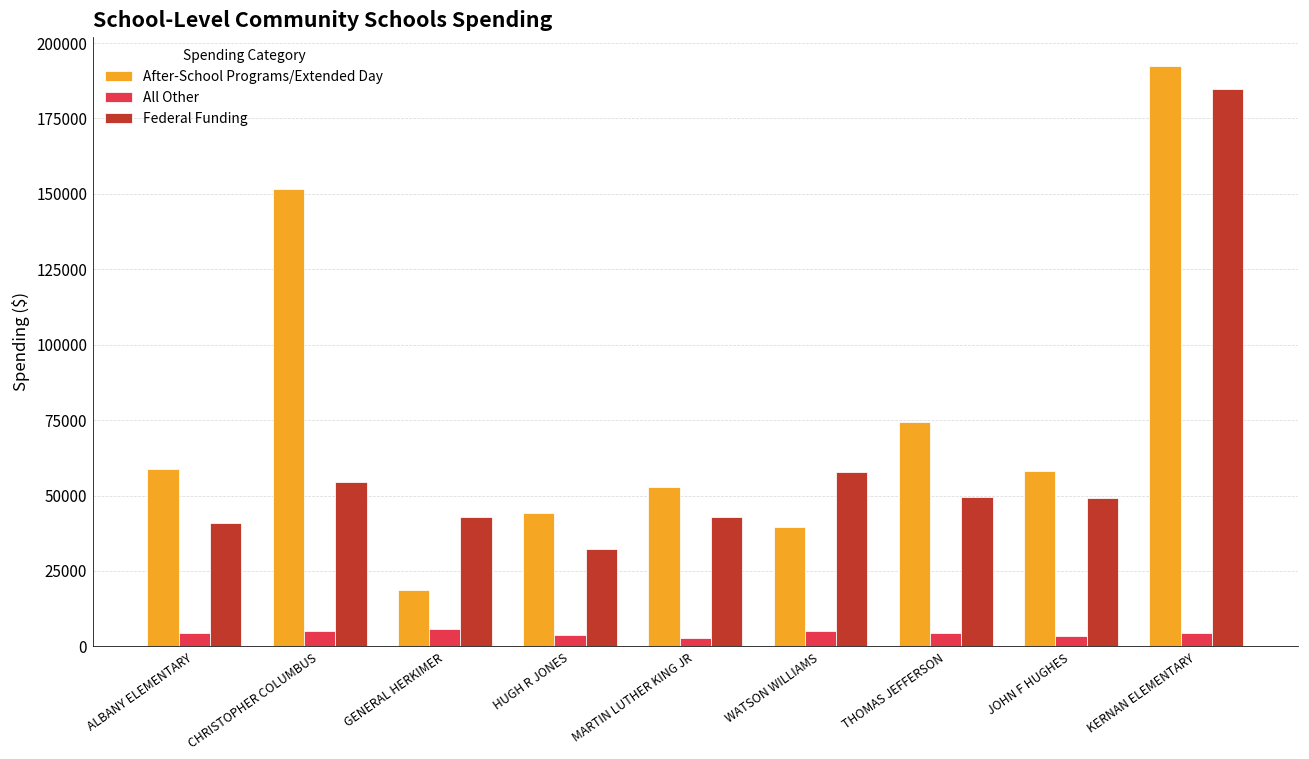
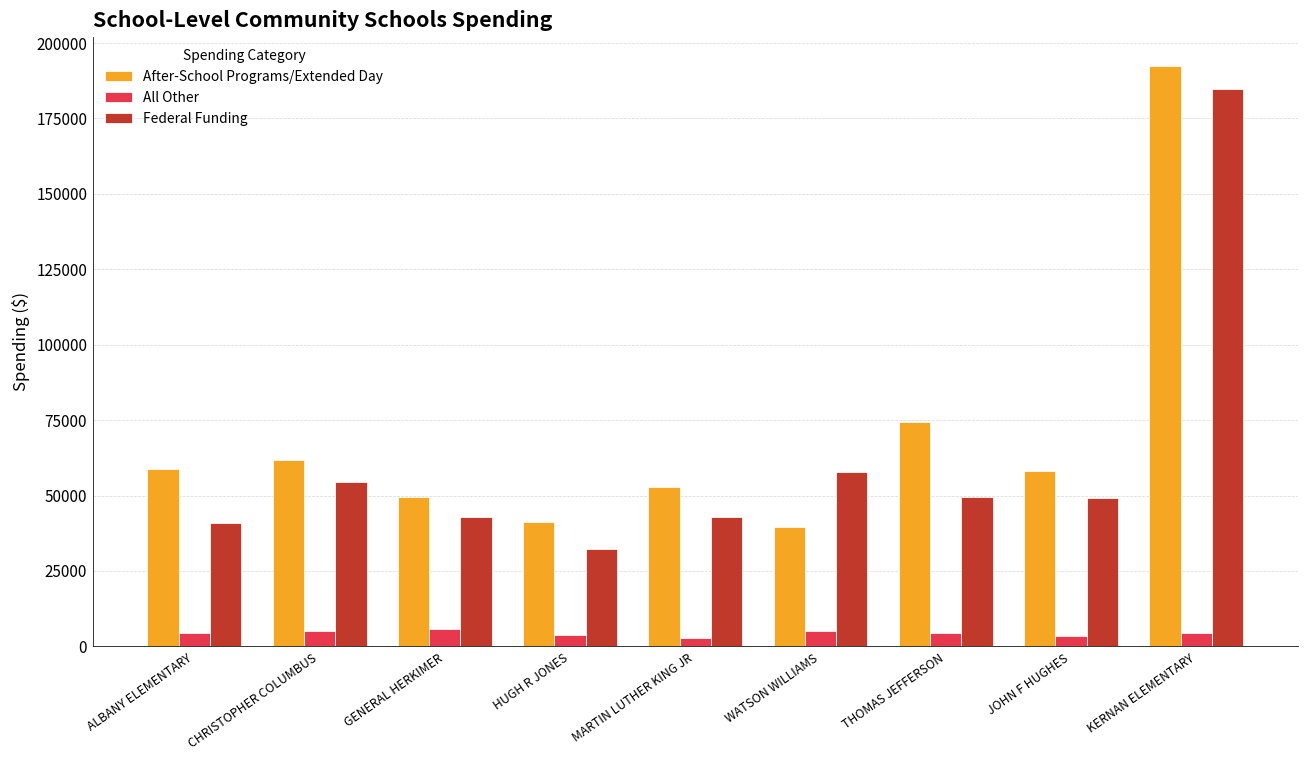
After-School Programs/Extended Day, CHRISTOPHER COLUMBUS: 152000 -> 62000
After-School Programs/Extended Day, GENERAL HERKIMER: 19000 -> 50000
After-School Programs/Extended Day, HUGH R JONES: 44000 -> 41000
